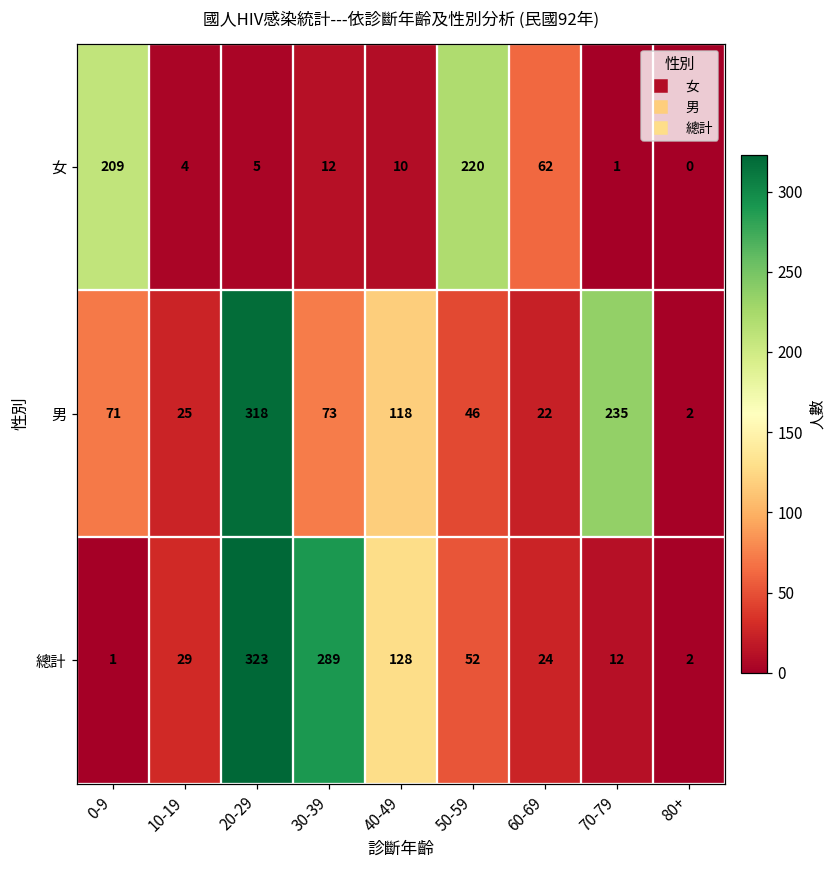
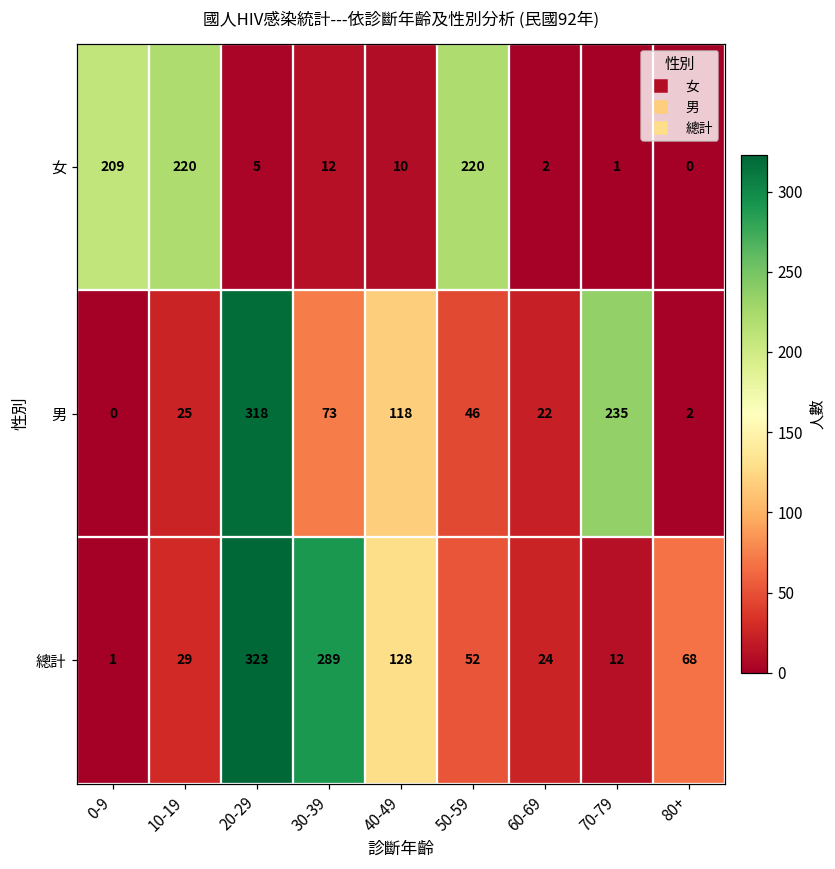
女, 10-19: 4 -> 220
女, 60-69: 62 -> 2
男, 0-9: 71 -> 0
總計, 80+: 2 -> 68
